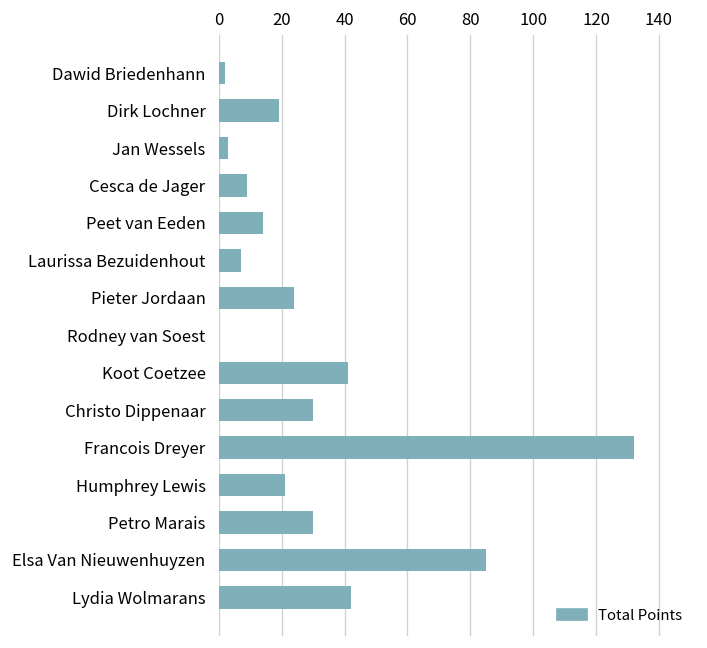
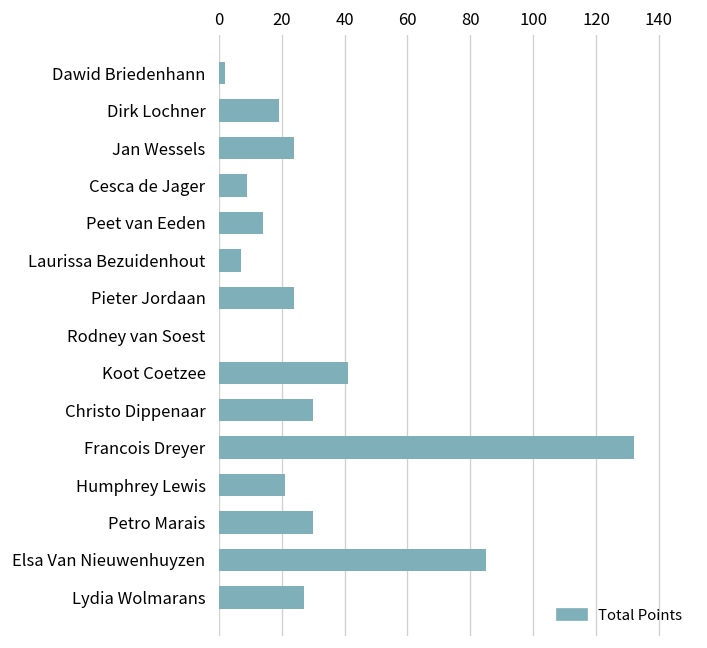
Jan Wessels: 3 -> 24
Lydia Wolmarans: 42 -> 27
